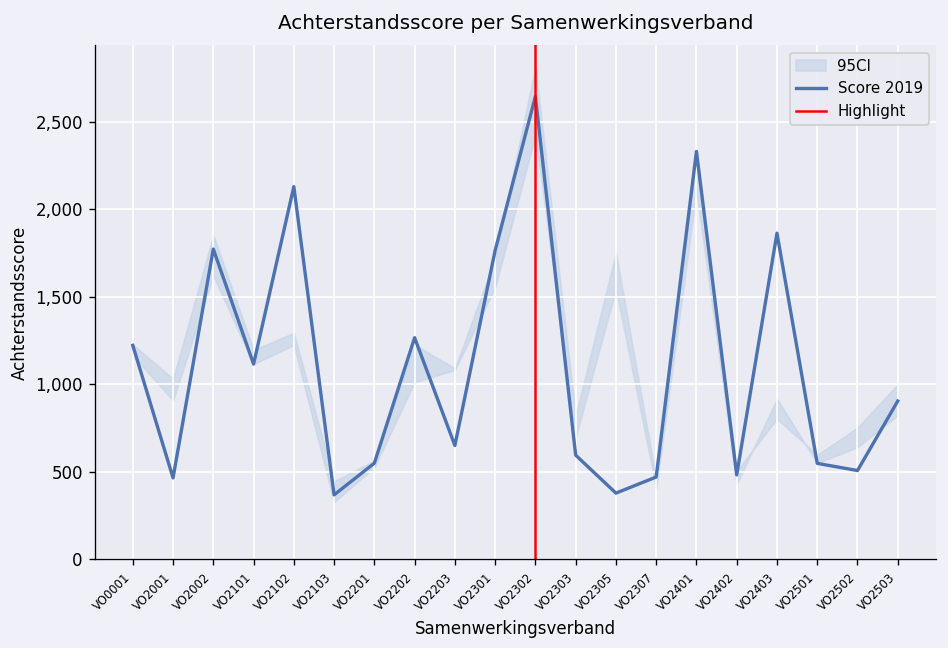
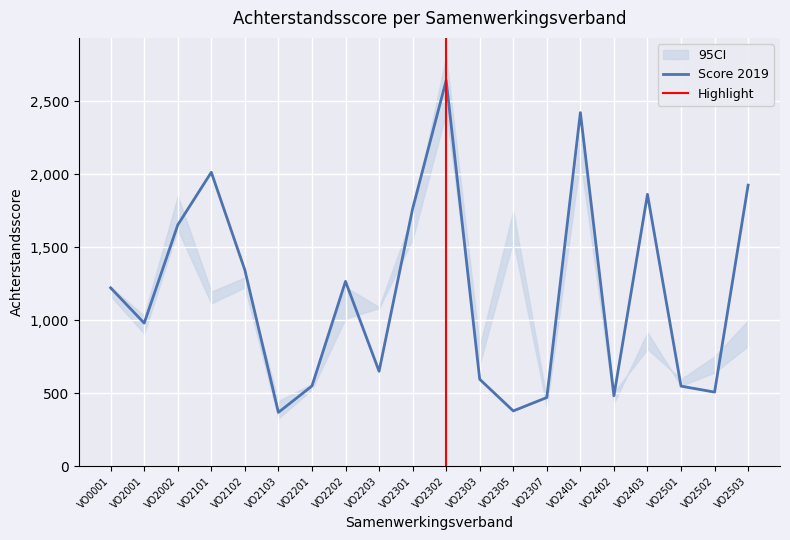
Score 2019, VO2001: 470 -> 980
Score 2019, VO2002: 1,770 -> 1,650
Score 2019, VO2101: 1,120 -> 2,010
Score 2019, VO2102: 2,130 -> 1,340
Score 2019, VO2401: 2,330 -> 2,420
Score 2019, VO2503: 900 -> 1,930
